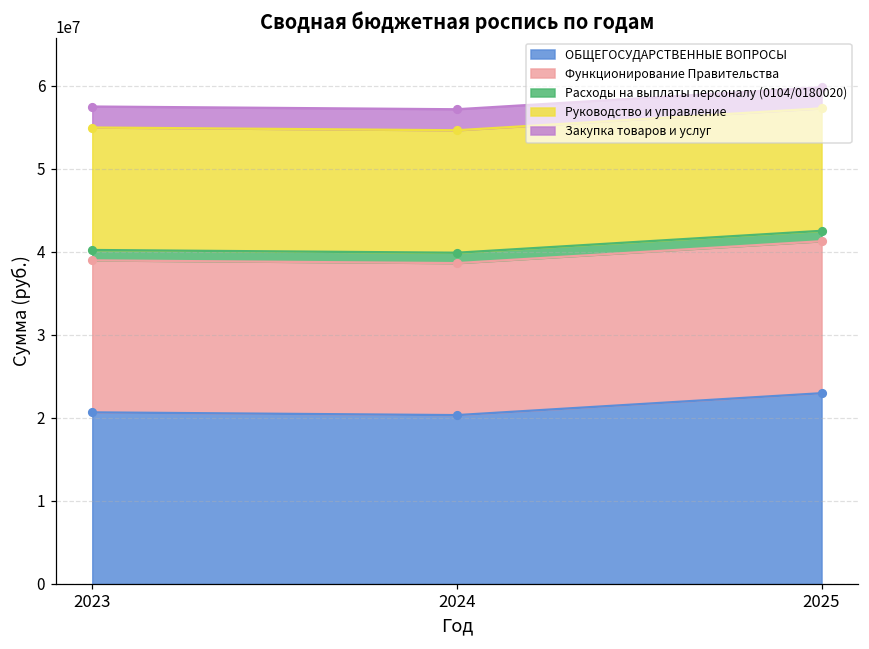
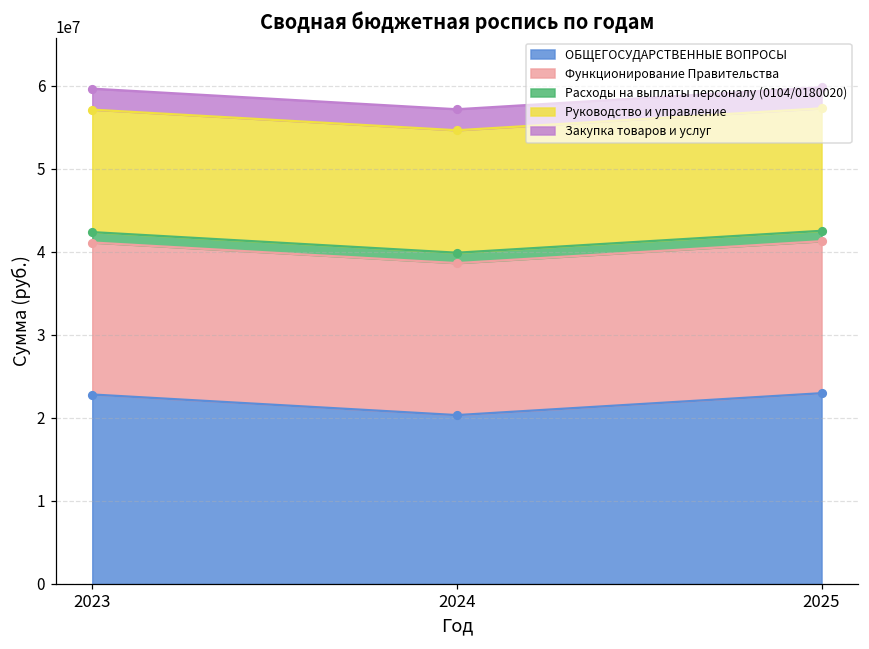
ОБЩЕГОСУДАРСТВЕННЫЕ ВОПРОСЫ, 2023: 21000000 -> 23000000
